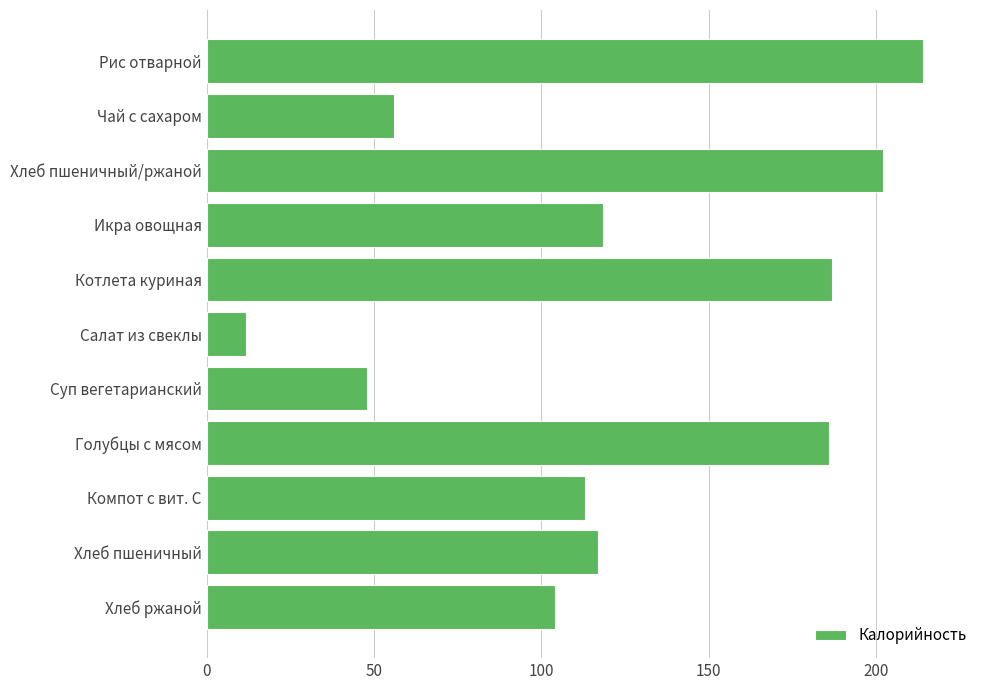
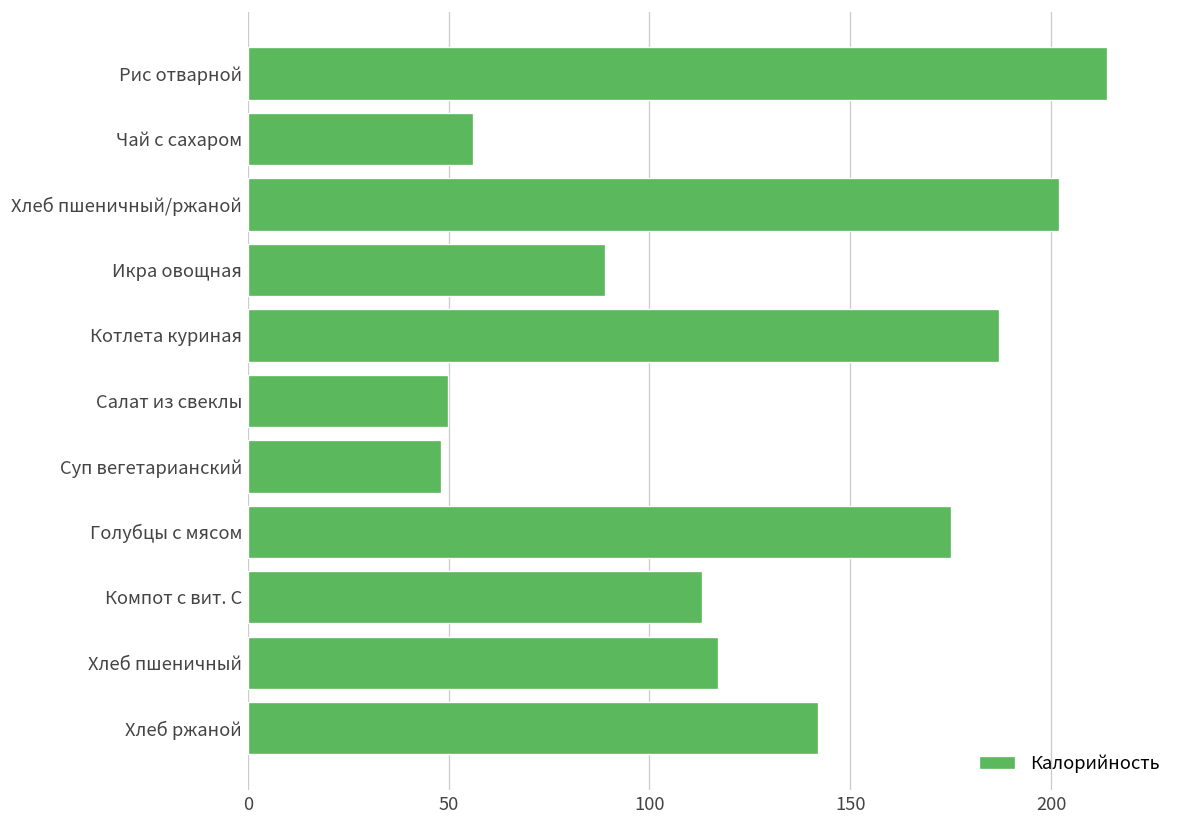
Икра овощная: 119 -> 89
Салат из свеклы: 12 -> 50
Голубцы с мясом: 186 -> 175
Хлеб ржаной: 104 -> 142
